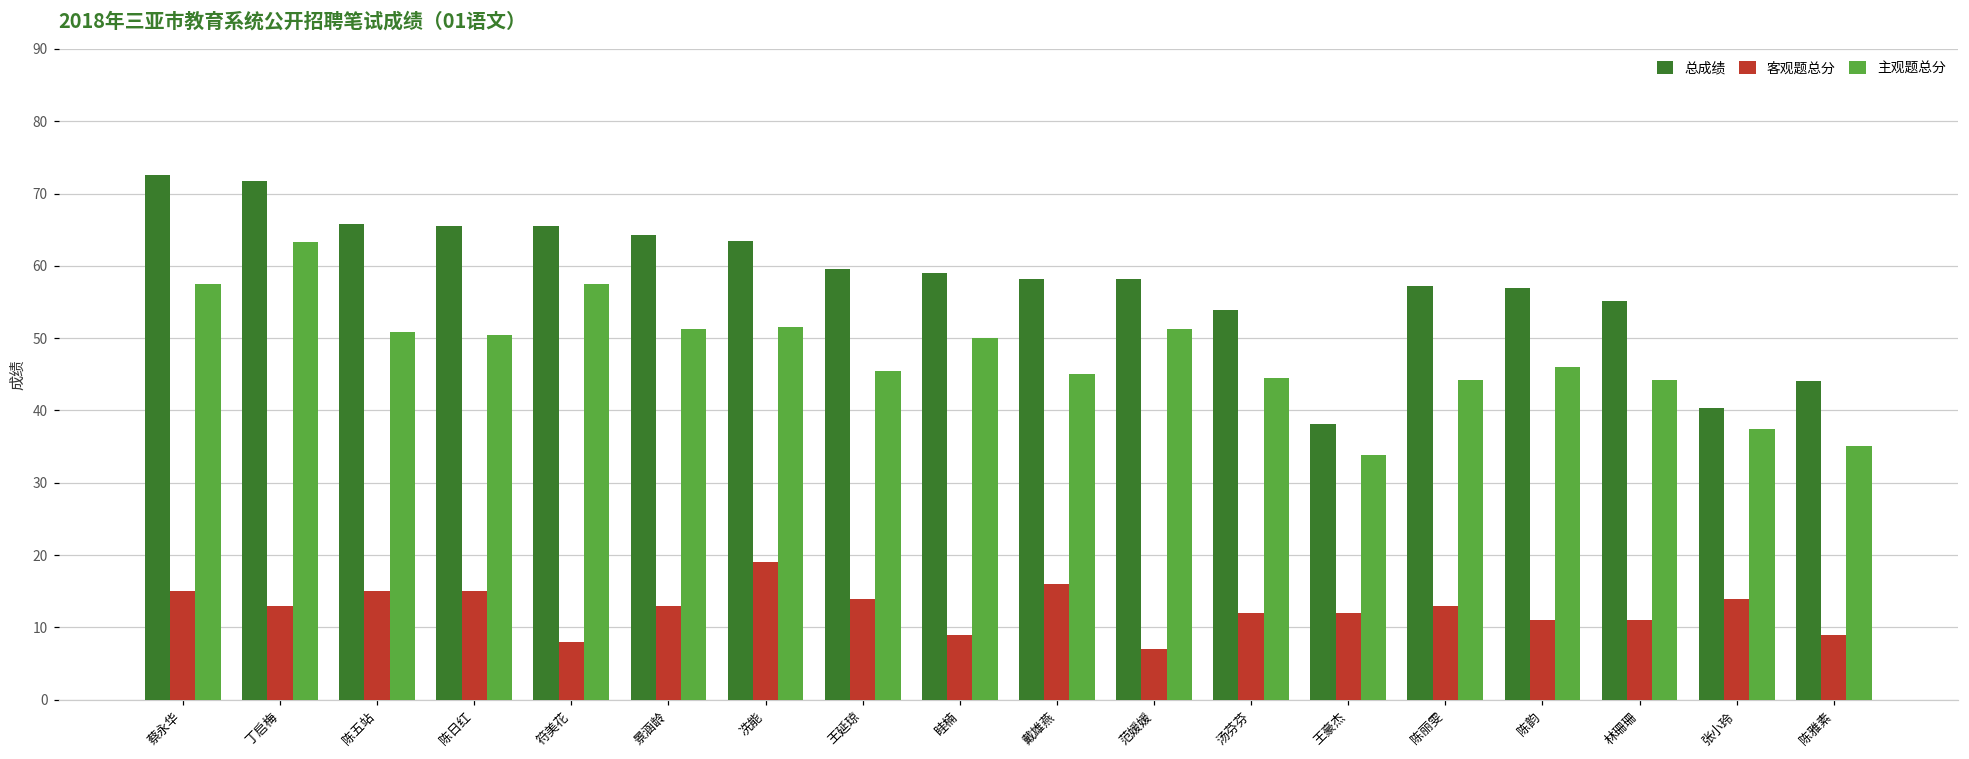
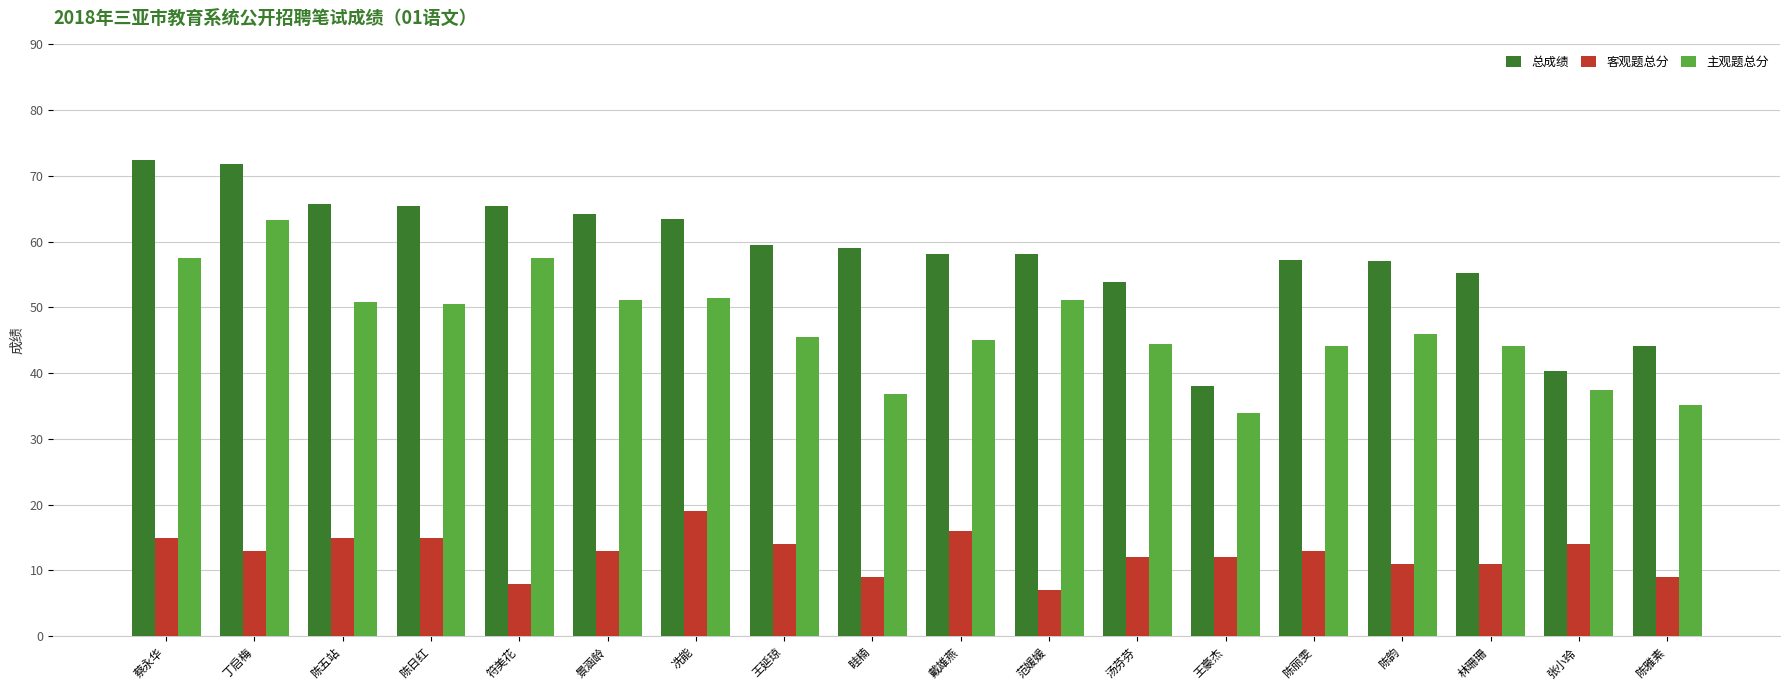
主观题总分, 眭楠: 50 -> 37
